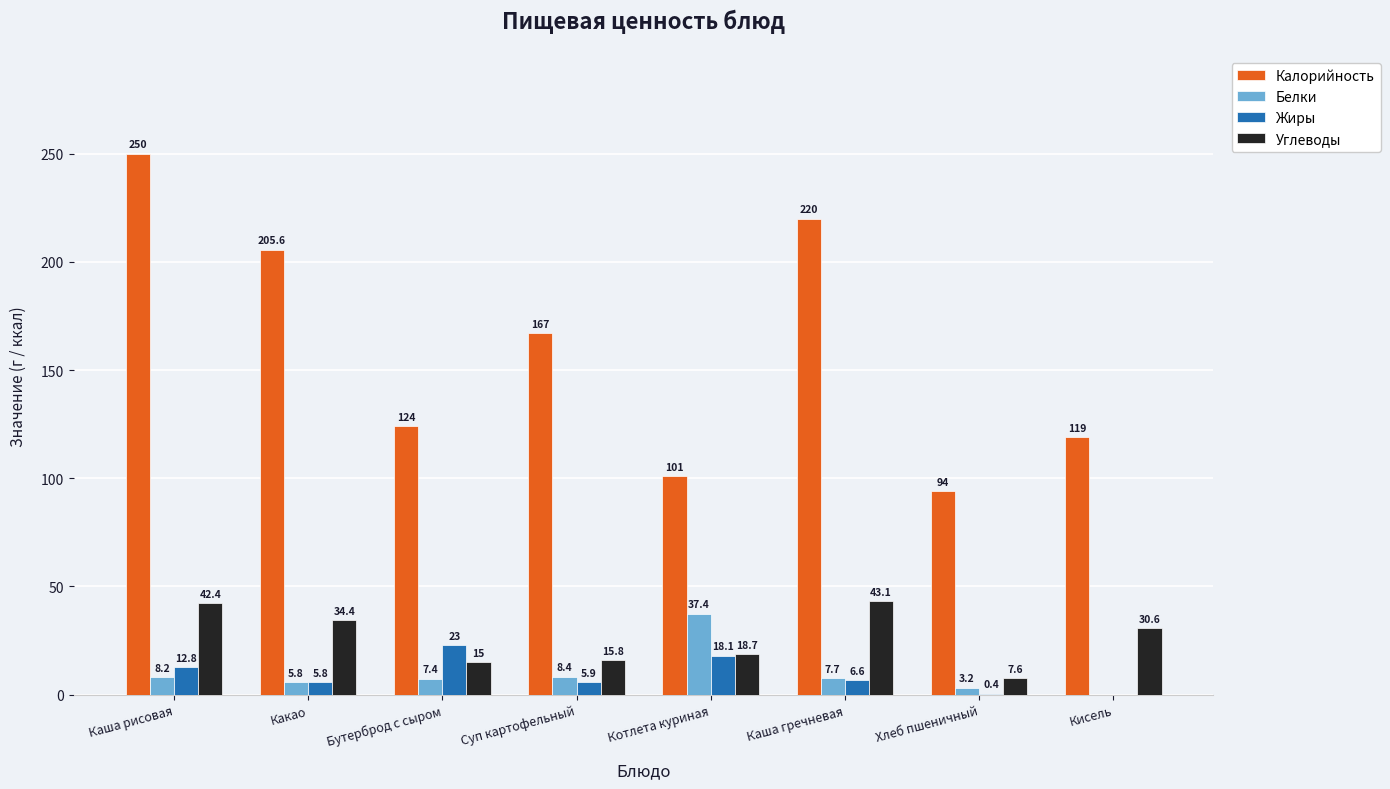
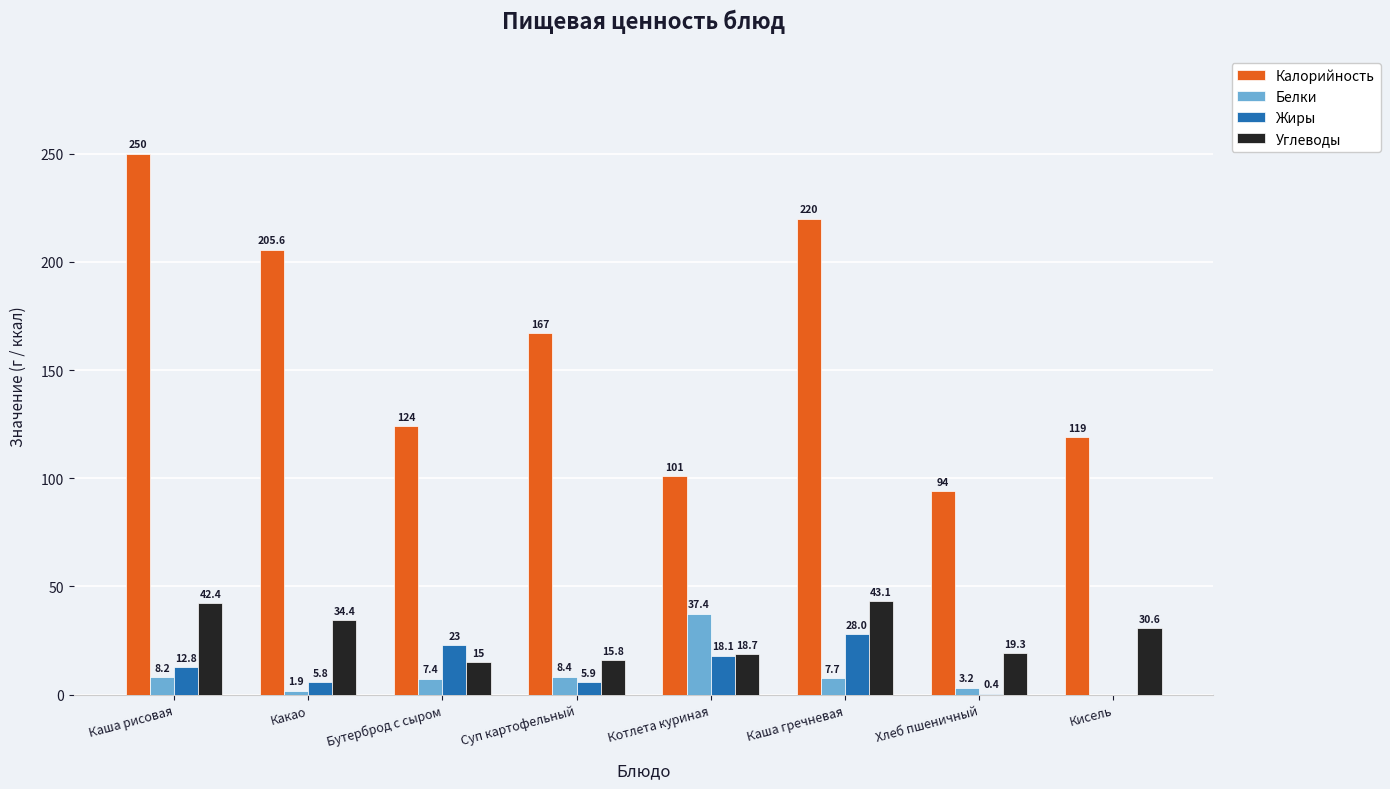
Белки, Какао: 5.8 -> 1.9
Жиры, Каша гречневая: 6.6 -> 28.0
Углеводы, Хлеб пшеничный: 7.6 -> 19.3
